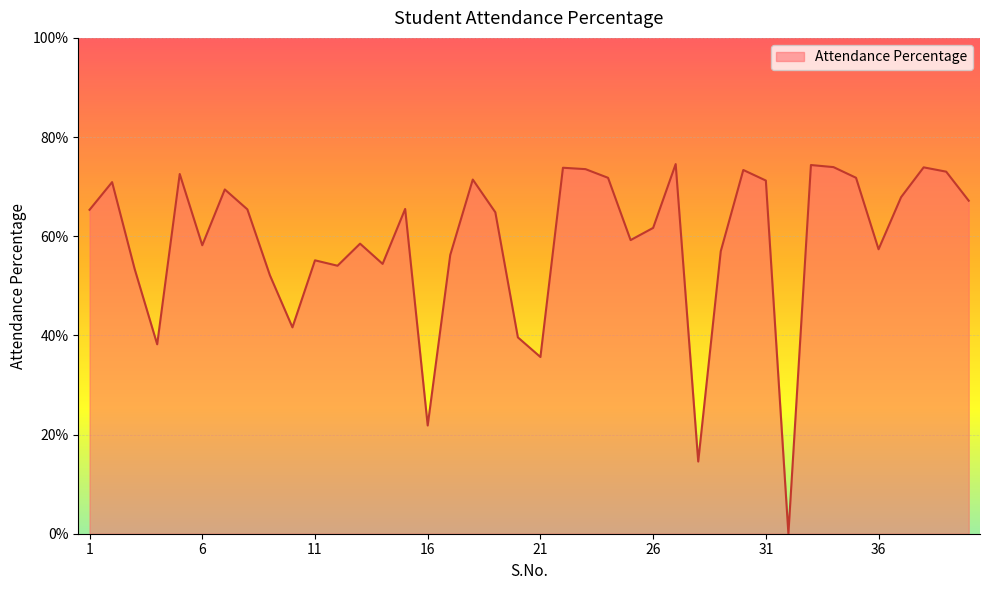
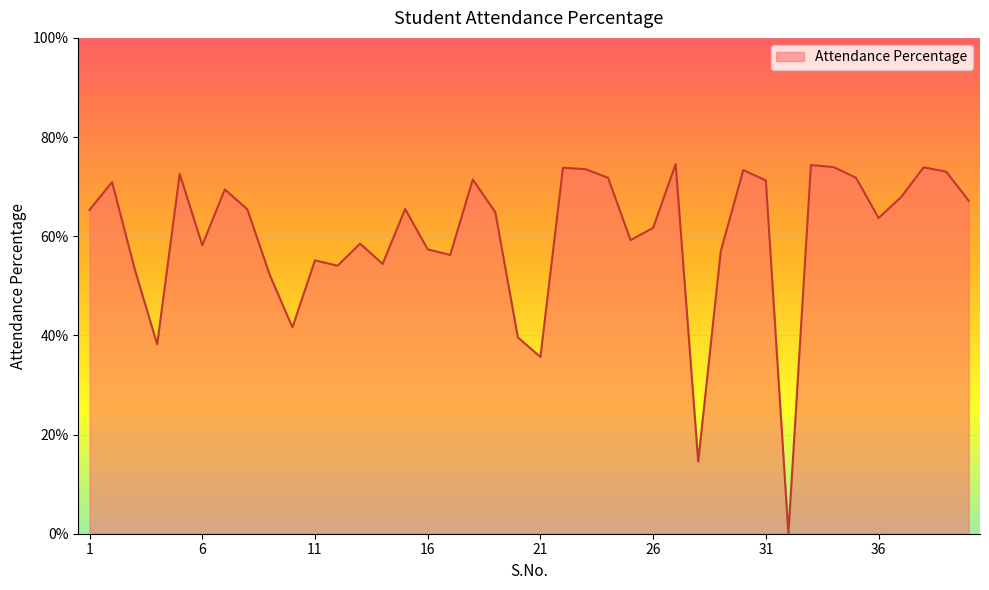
16: 22% -> 57%
36: 57% -> 64%
